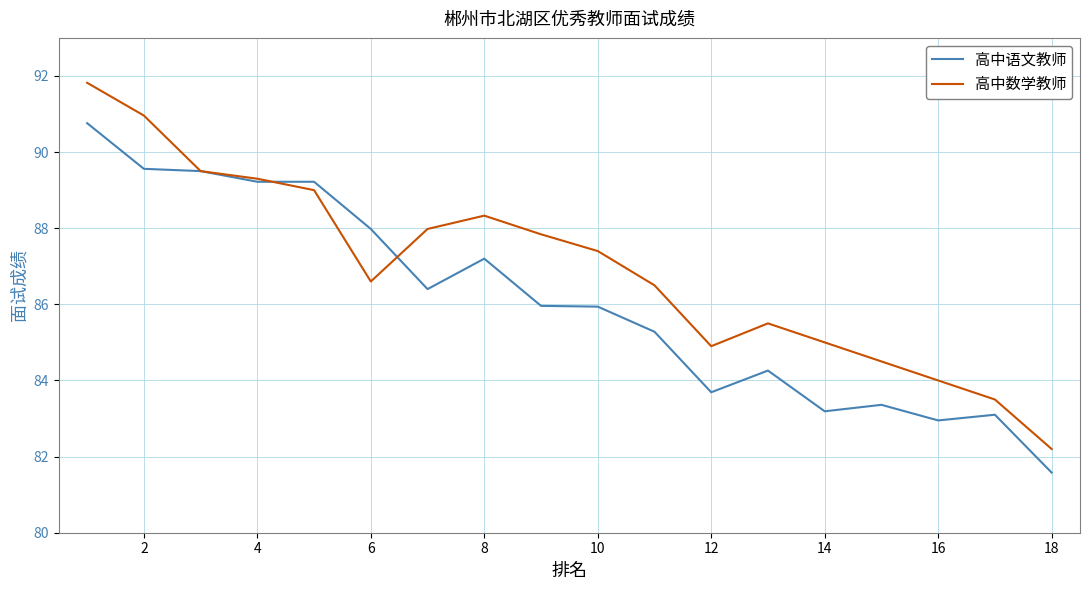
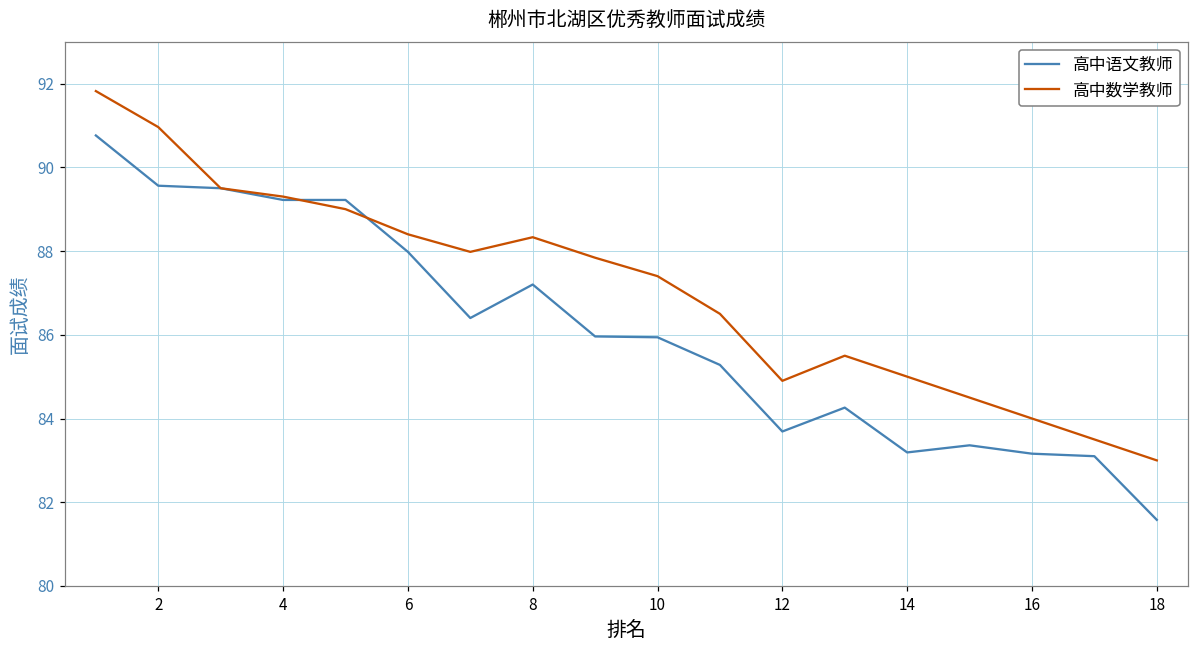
高中数学教师, 6: 86.6 -> 88.4
高中语文教师, 16: 83.0 -> 83.2
高中数学教师, 18: 82.2 -> 83.0
